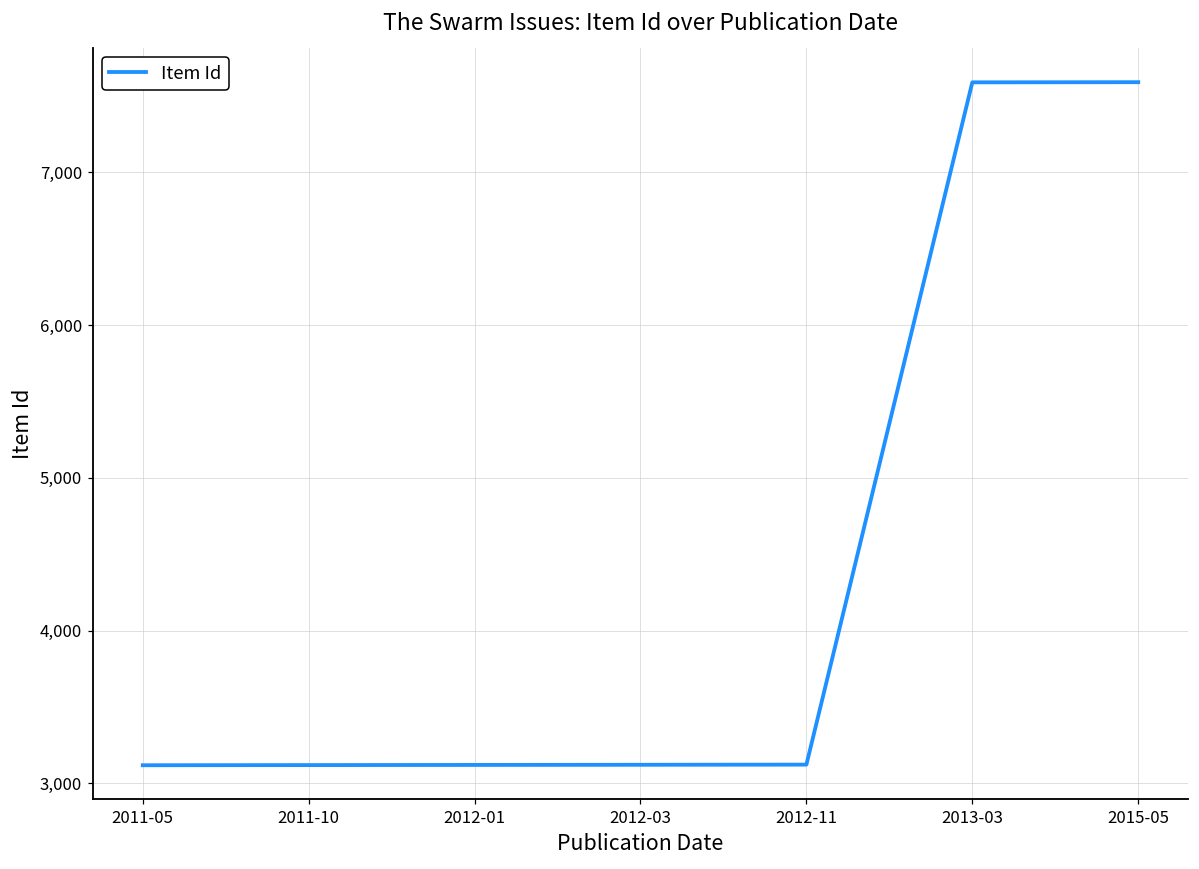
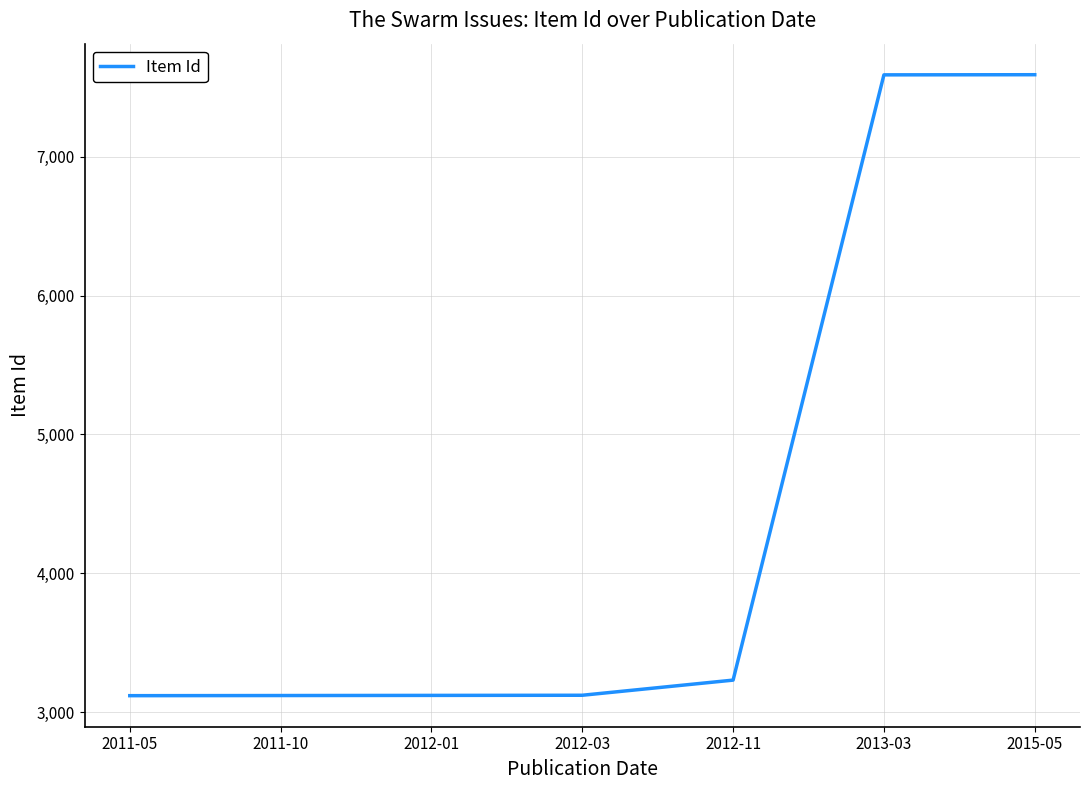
2012-11: 3,120 -> 3,230
